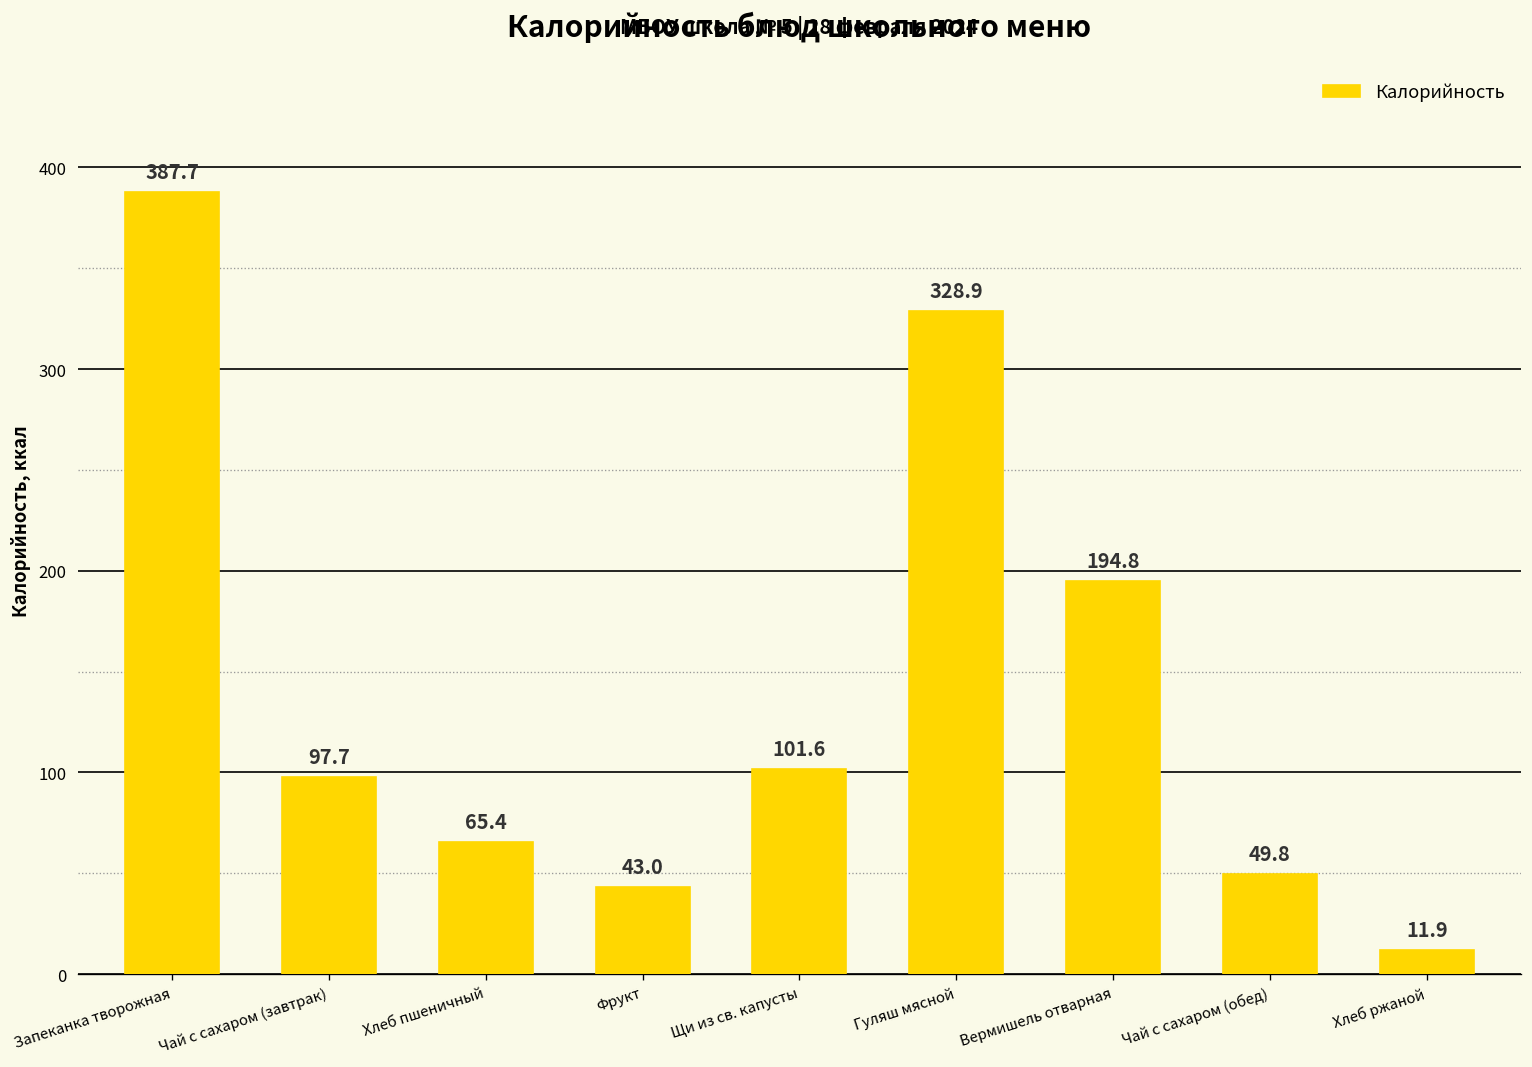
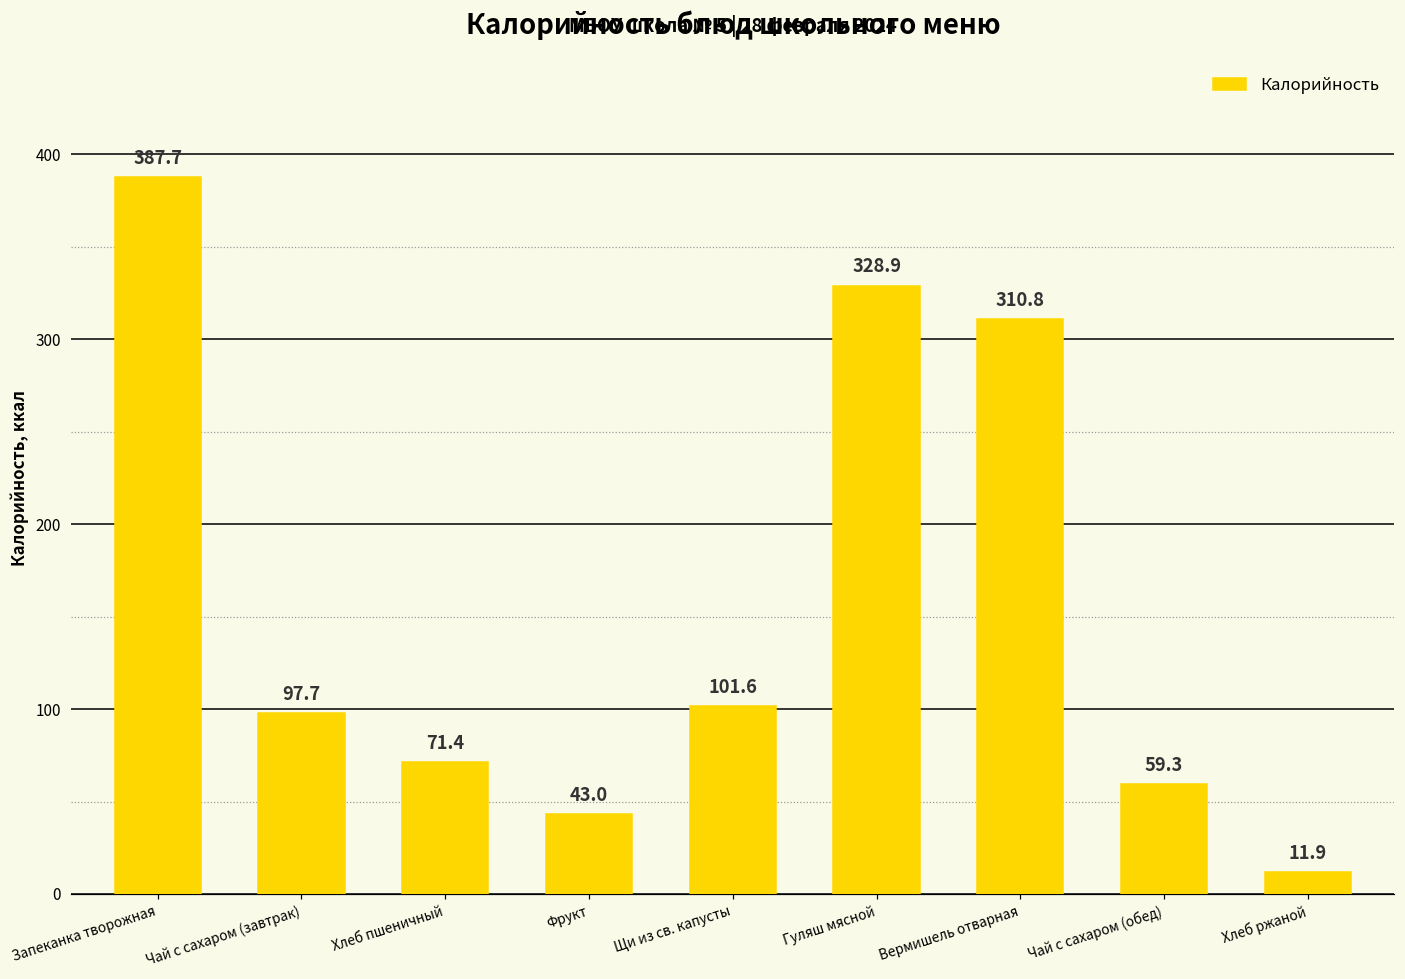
Хлеб пшеничный: 65.4 -> 71.4
Вермишель отварная: 194.8 -> 310.8
Чай с сахаром (обед): 49.8 -> 59.3
